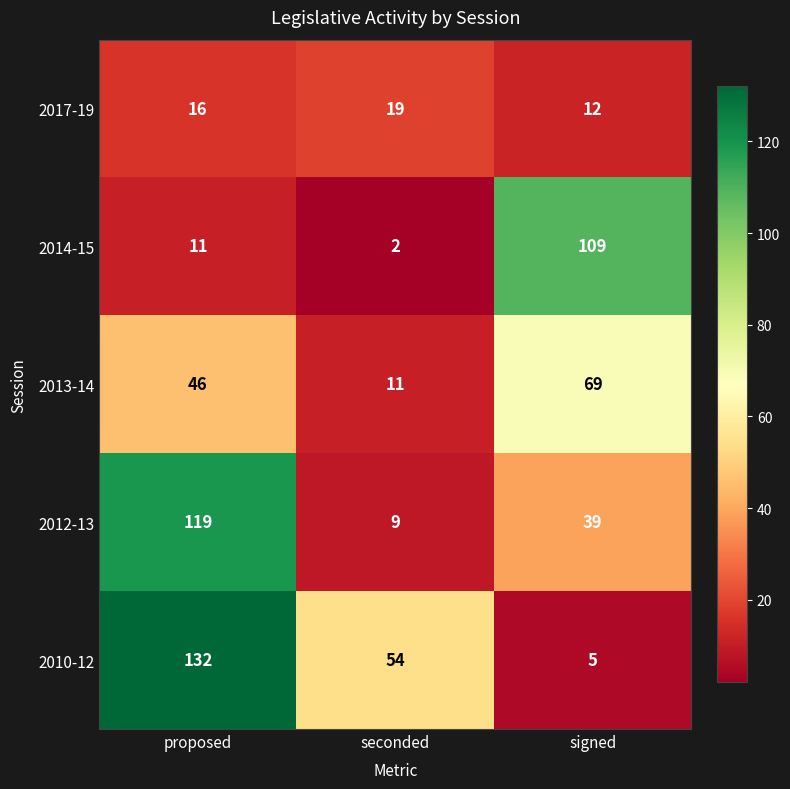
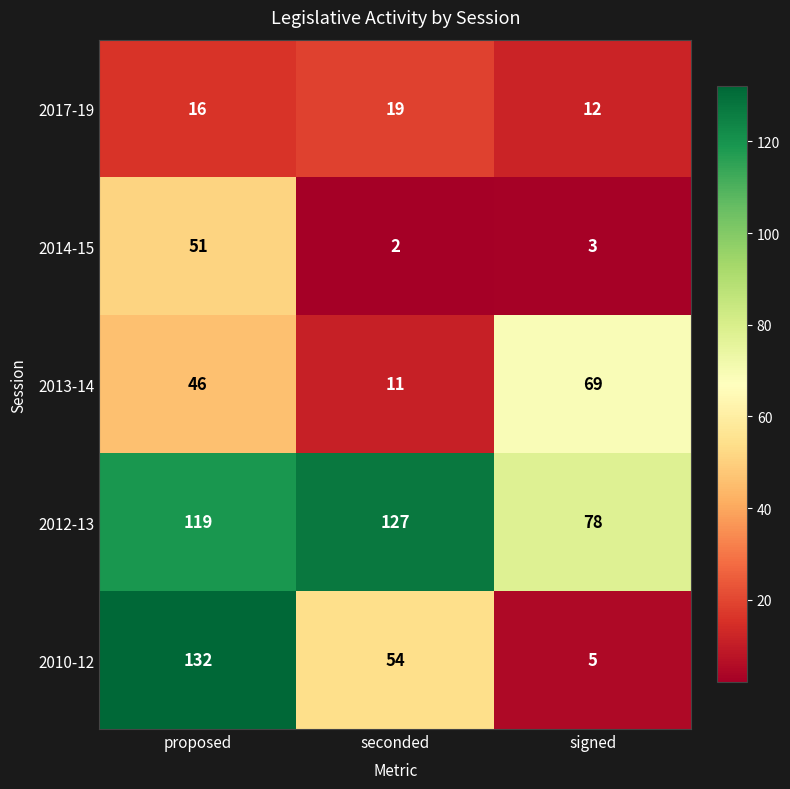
2014-15, proposed: 11 -> 51
2014-15, signed: 109 -> 3
2012-13, seconded: 9 -> 127
2012-13, signed: 39 -> 78
